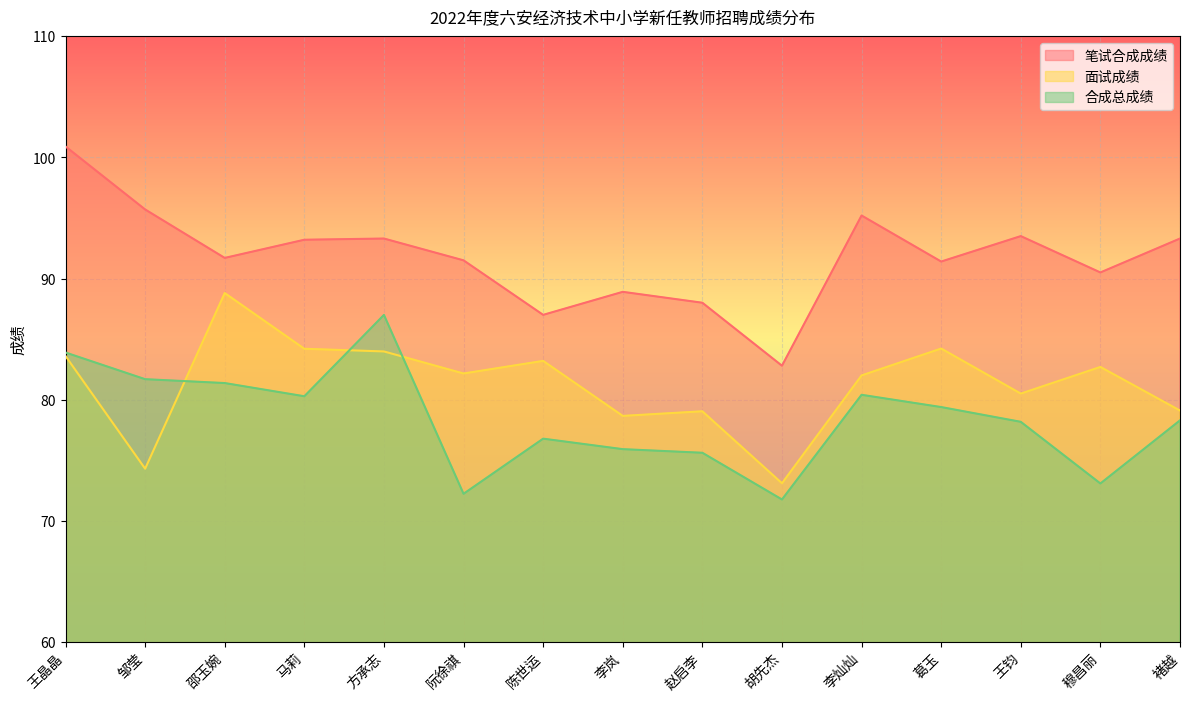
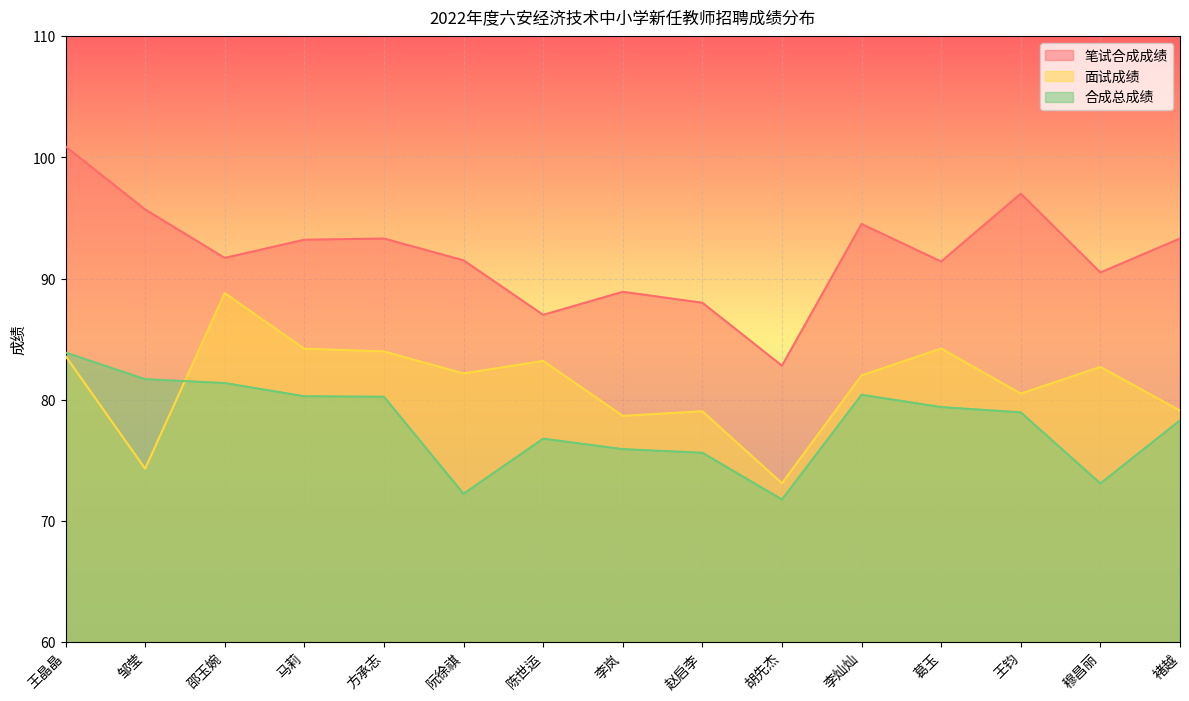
合成总成绩, 方承志: 87.0 -> 80.2
笔试合成成绩, 李灿灿: 95.2 -> 94.5
笔试合成成绩, 王钧: 93.5 -> 97.0
合成总成绩, 王钧: 78.2 -> 79.0
